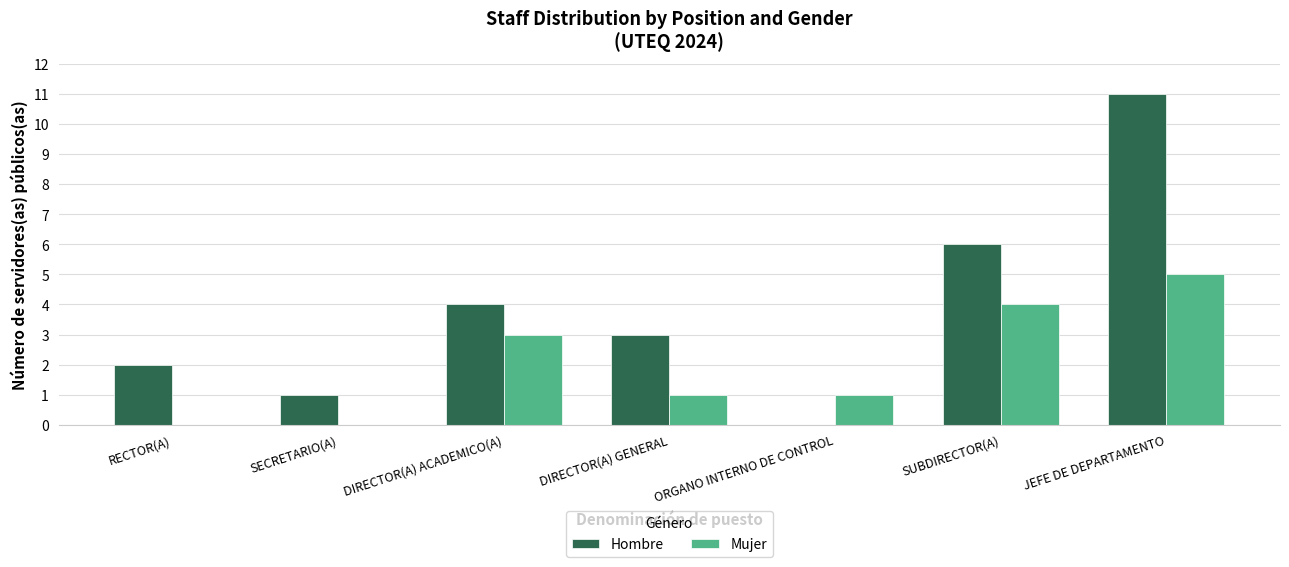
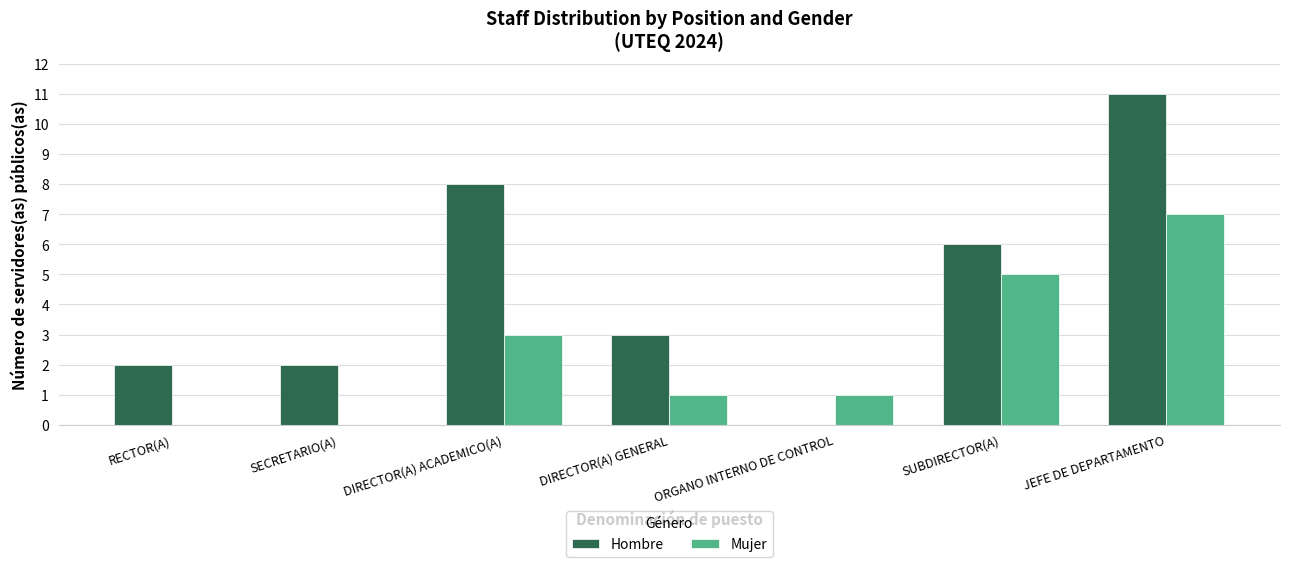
Hombre, SECRETARIO(A): 1 -> 2
Hombre, DIRECTOR(A) ACADEMICO(A): 4 -> 8
Mujer, SUBDIRECTOR(A): 4 -> 5
Mujer, JEFE DE DEPARTAMENTO: 5 -> 7
